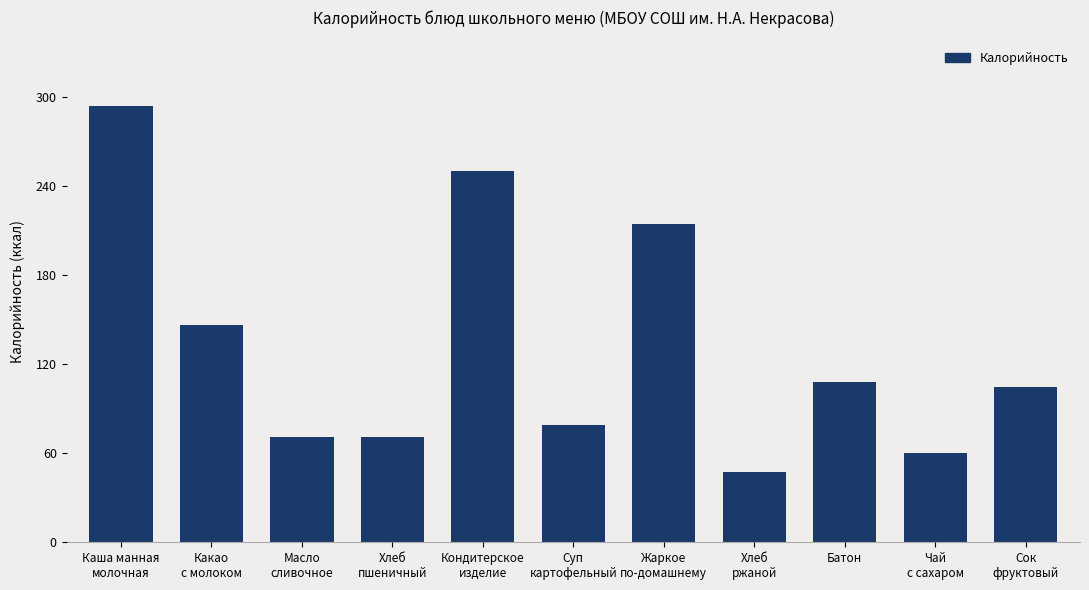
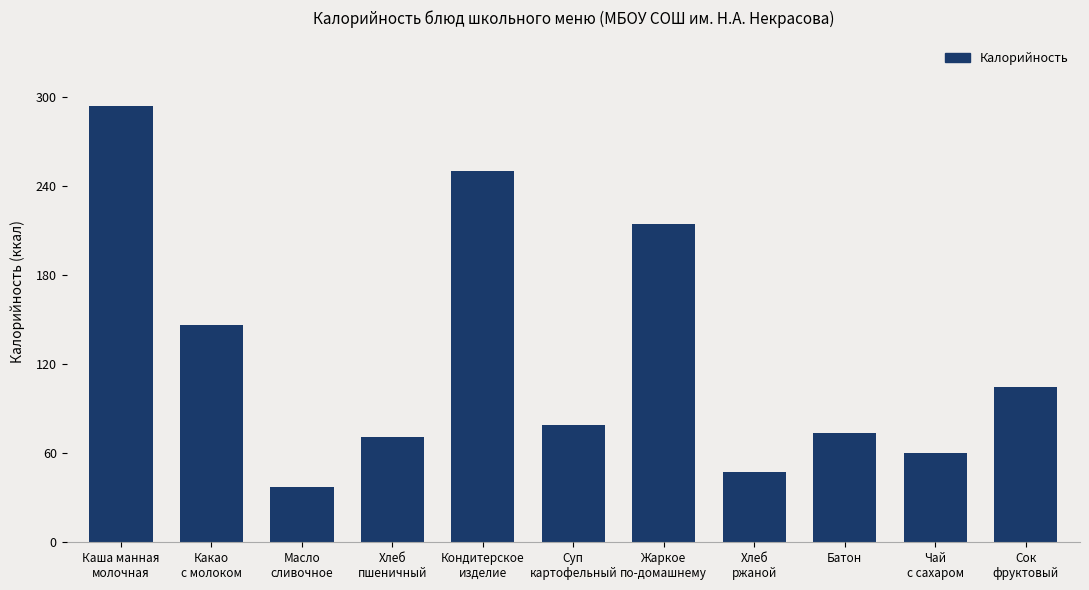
Масло сливочное: 71 -> 37
Батон: 108 -> 73
